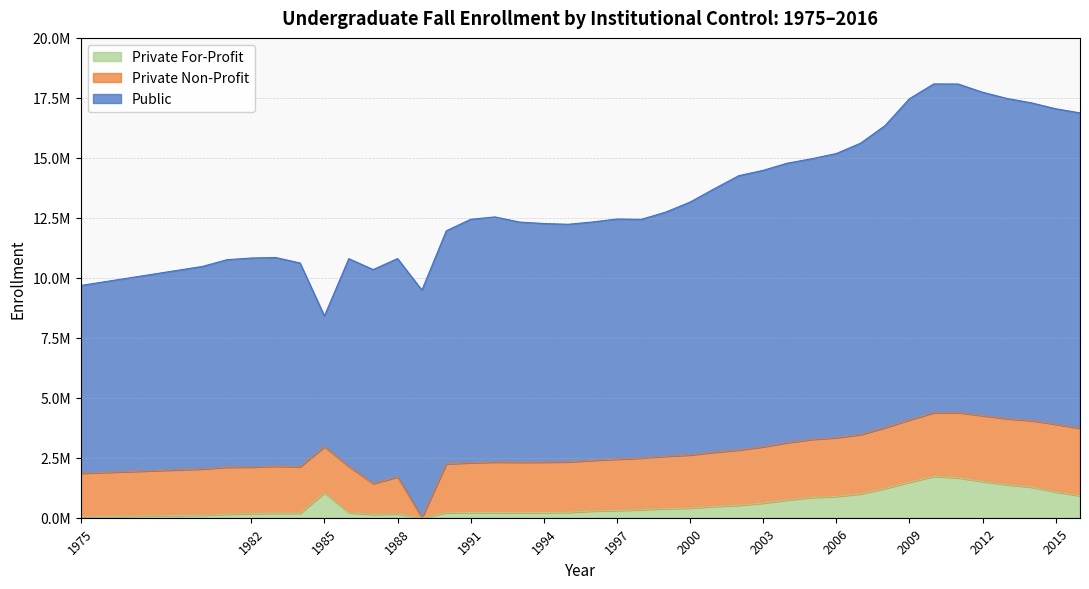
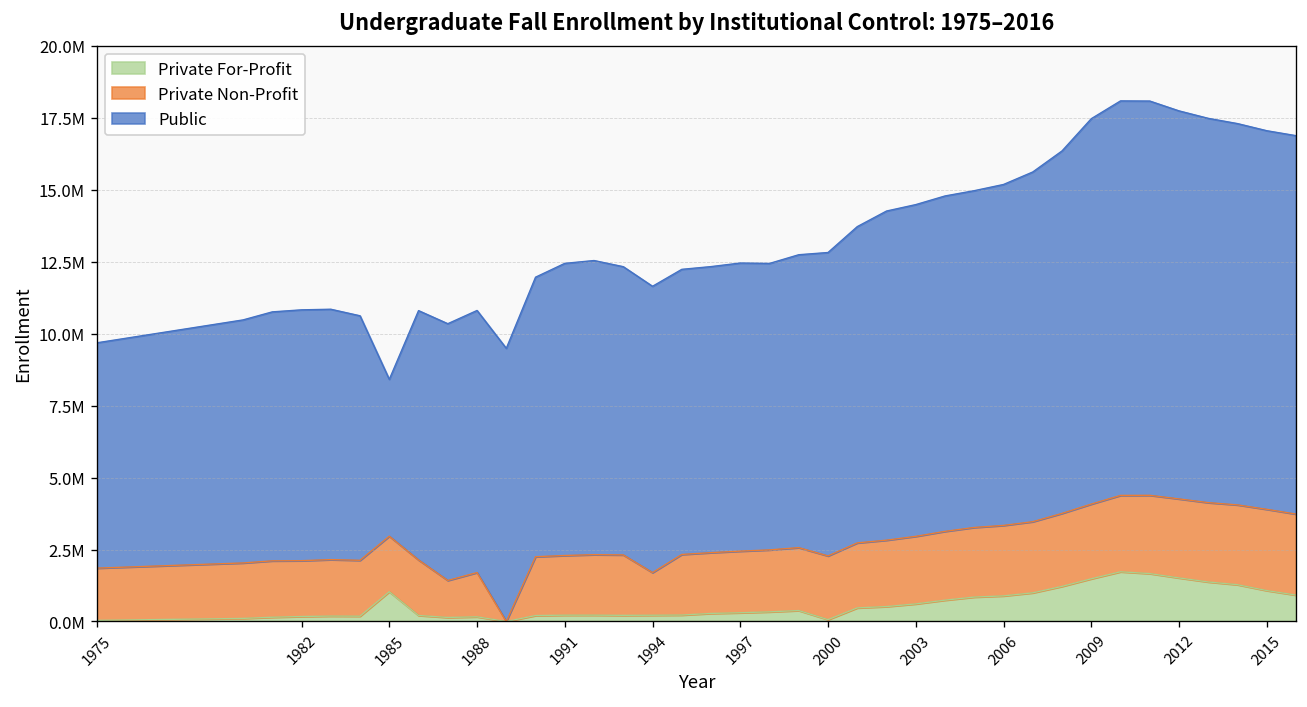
Private Non-Profit, 1994: 2100000 -> 1500000
Private For-Profit, 2000: 400000 -> 100000
